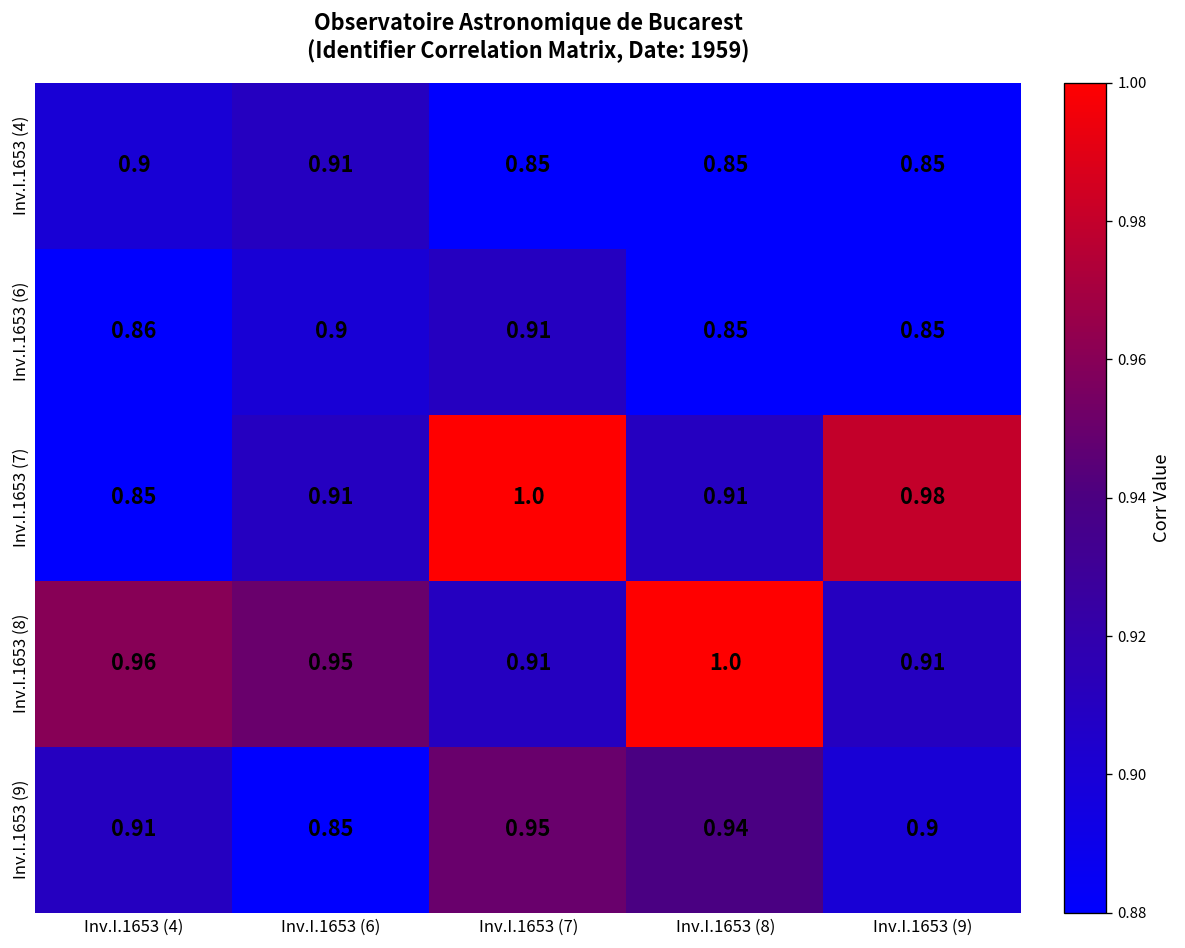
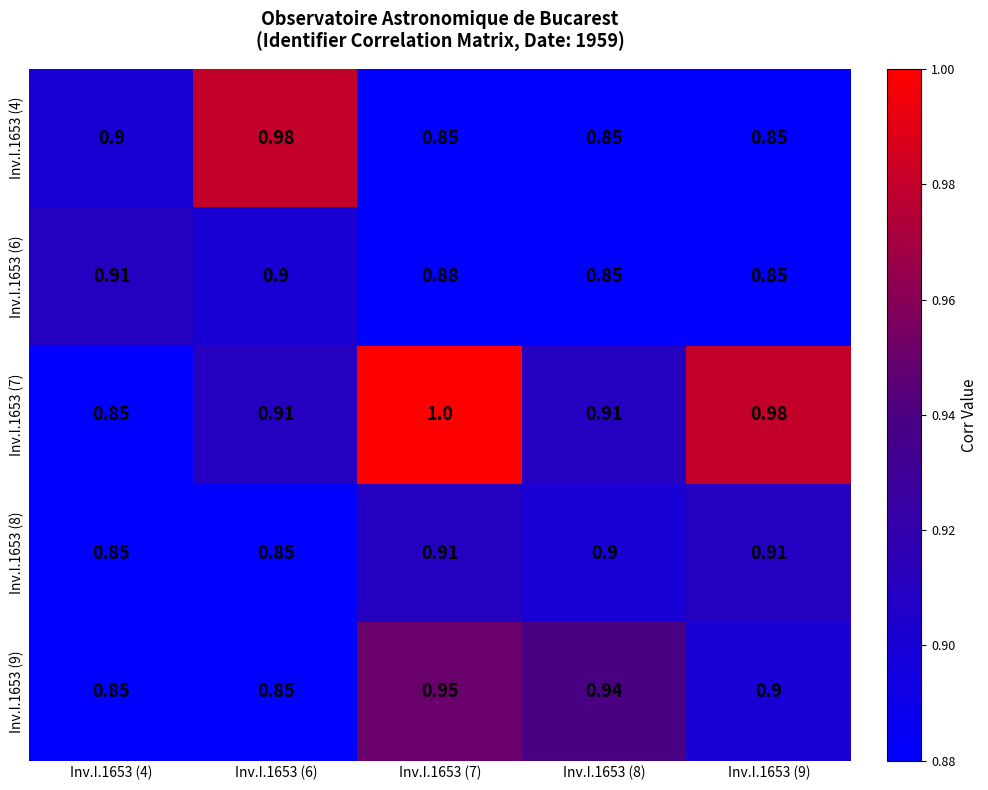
Inv.I.1653 (4), Inv.I.1653 (6): 0.91 -> 0.98
Inv.I.1653 (6), Inv.I.1653 (4): 0.86 -> 0.91
Inv.I.1653 (6), Inv.I.1653 (7): 0.91 -> 0.88
Inv.I.1653 (8), Inv.I.1653 (4): 0.96 -> 0.85
Inv.I.1653 (8), Inv.I.1653 (6): 0.95 -> 0.85
Inv.I.1653 (8), Inv.I.1653 (8): 1.0 -> 0.9
Inv.I.1653 (9), Inv.I.1653 (4): 0.91 -> 0.85
